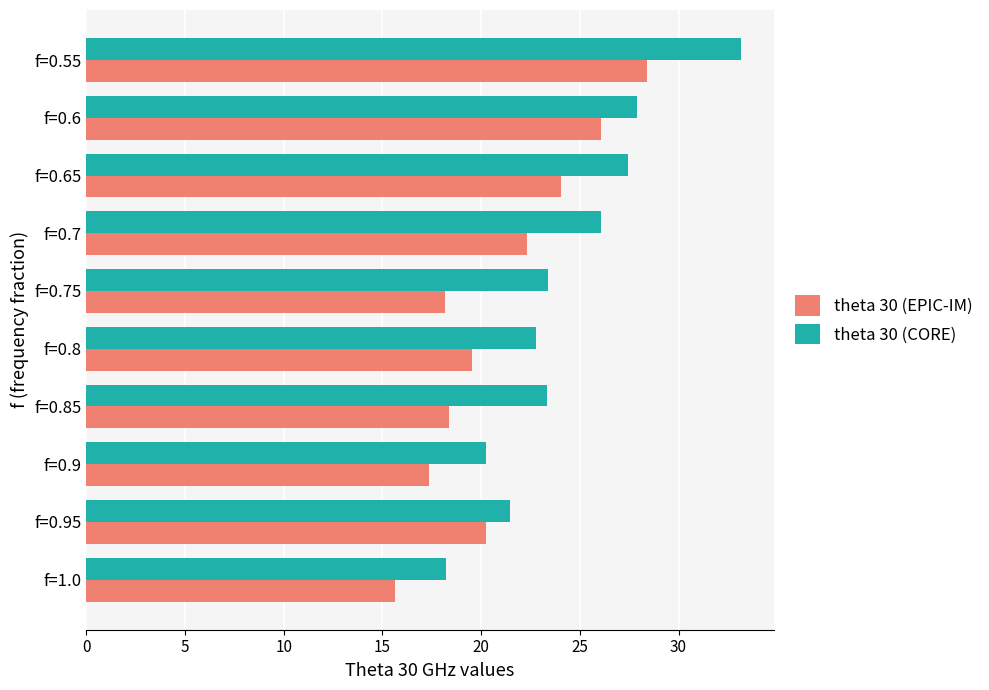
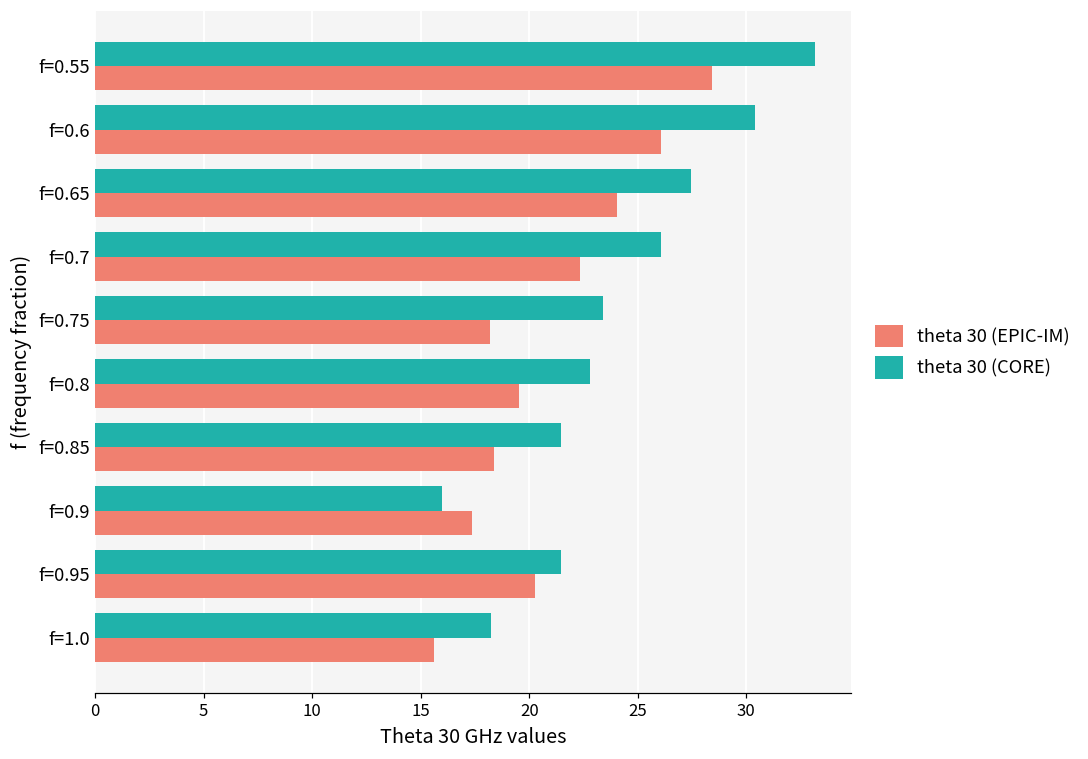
theta 30 (CORE), f=0.6: 27.9 -> 30.4
theta 30 (CORE), f=0.85: 23.3 -> 21.5
theta 30 (CORE), f=0.9: 20.3 -> 16.0
